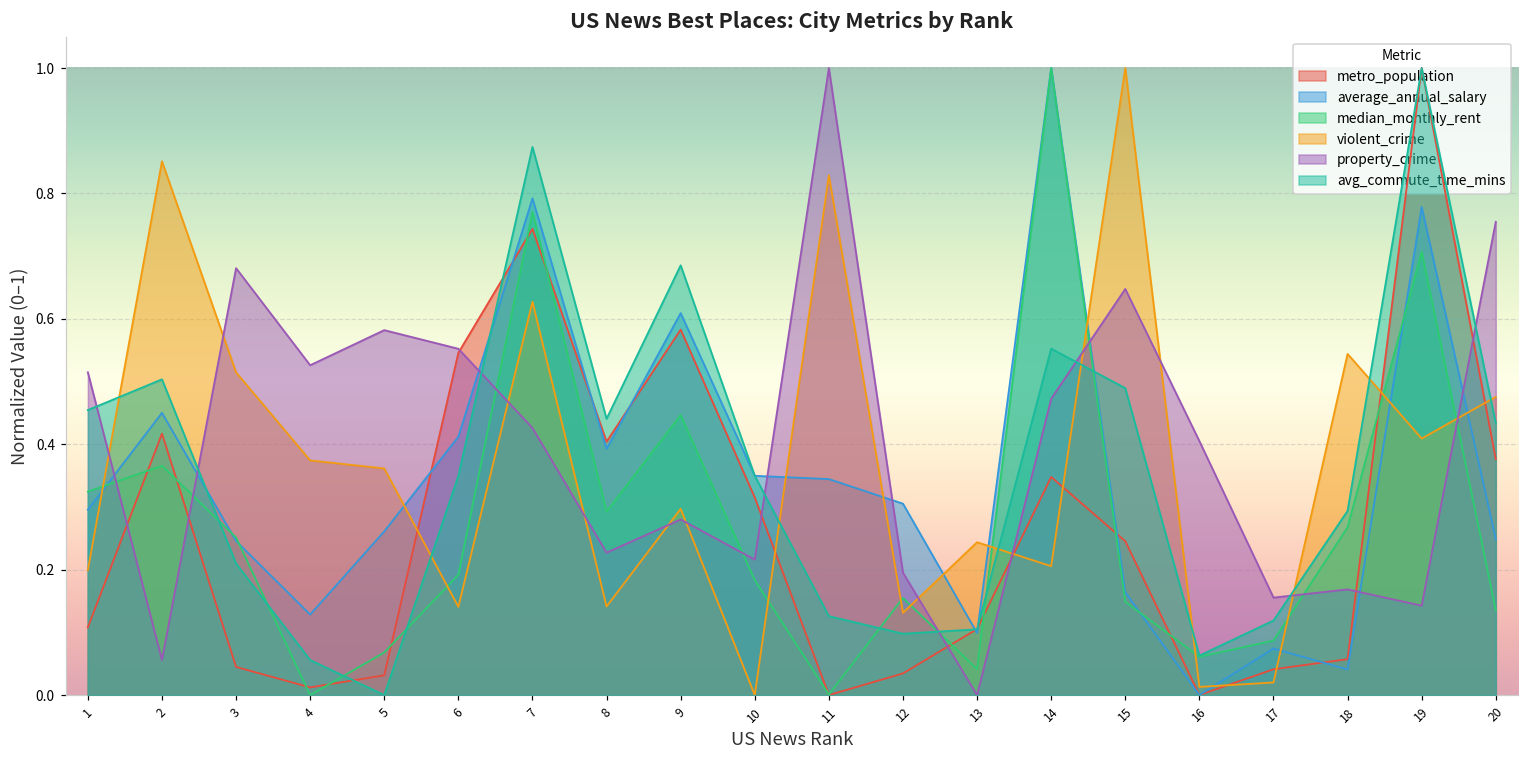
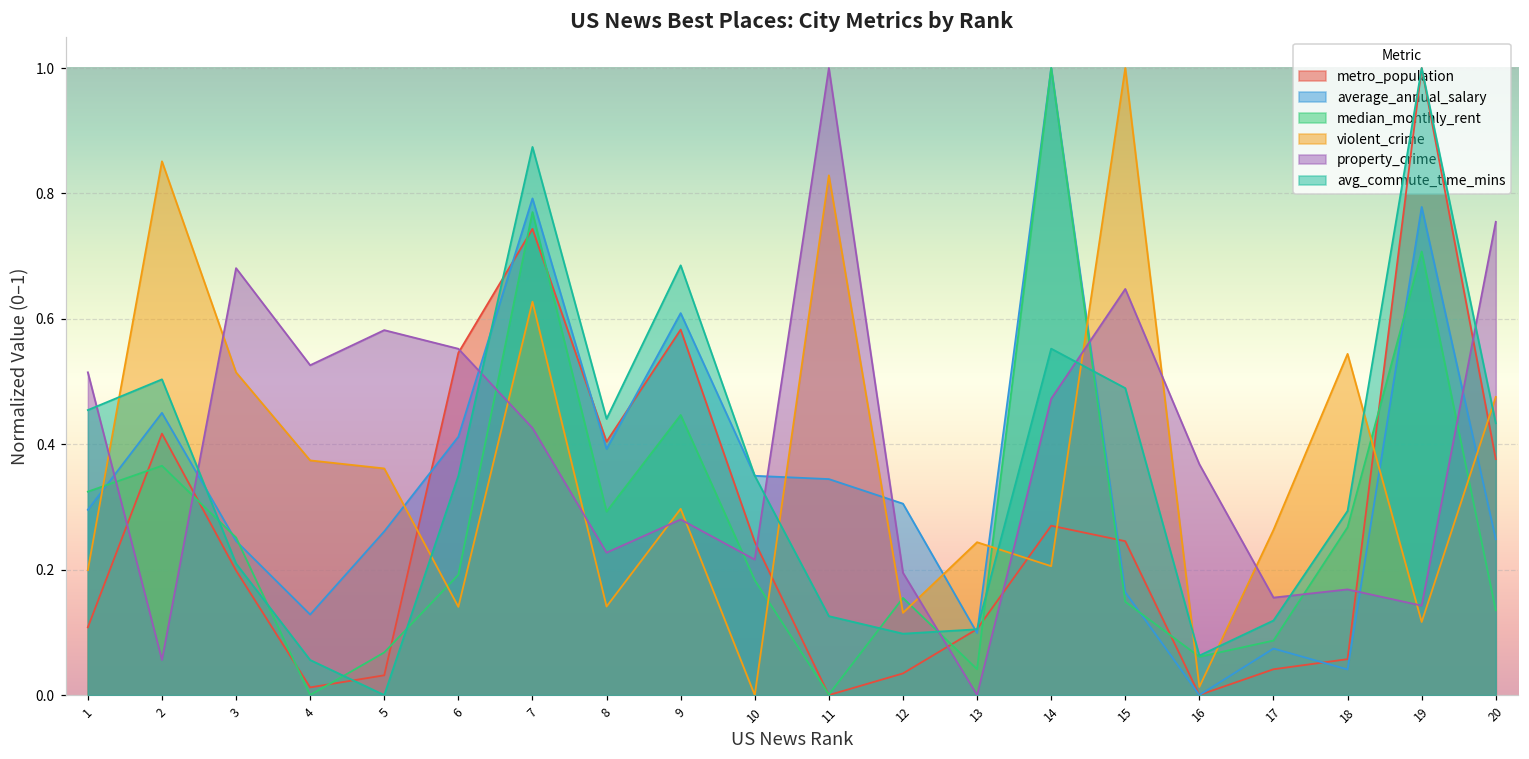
metro_population, 3: 0.04 -> 0.20
metro_population, 10: 0.31 -> 0.24
metro_population, 14: 0.35 -> 0.27
property_crime, 16: 0.41 -> 0.37
violent_crime, 17: 0.02 -> 0.26
violent_crime, 19: 0.41 -> 0.12
